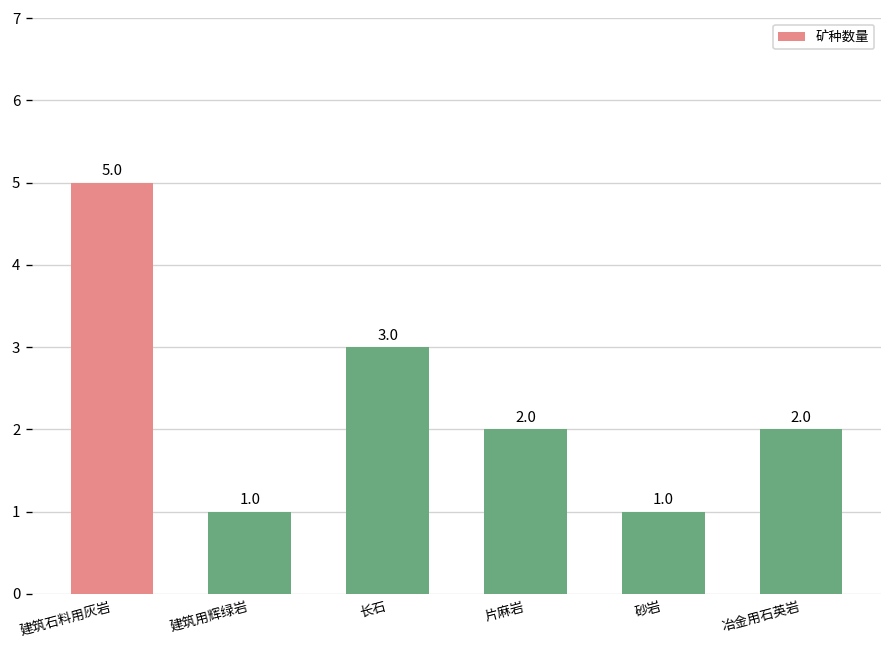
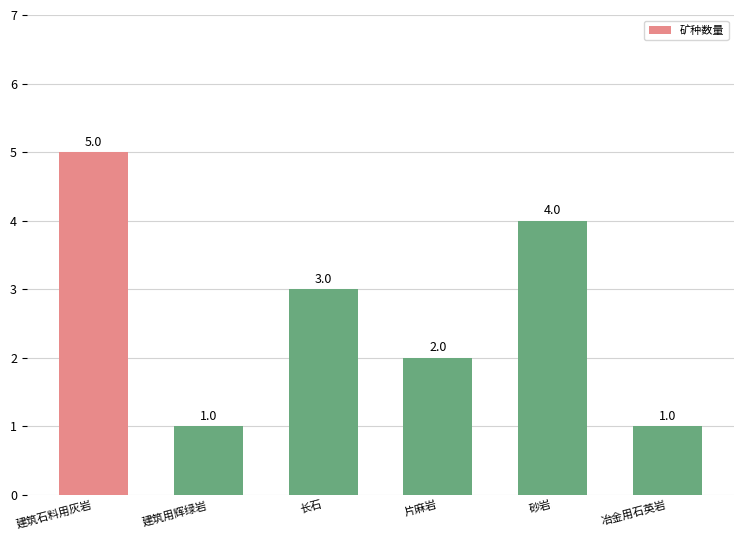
砂岩: 1.0 -> 4.0
冶金用石英岩: 2.0 -> 1.0
